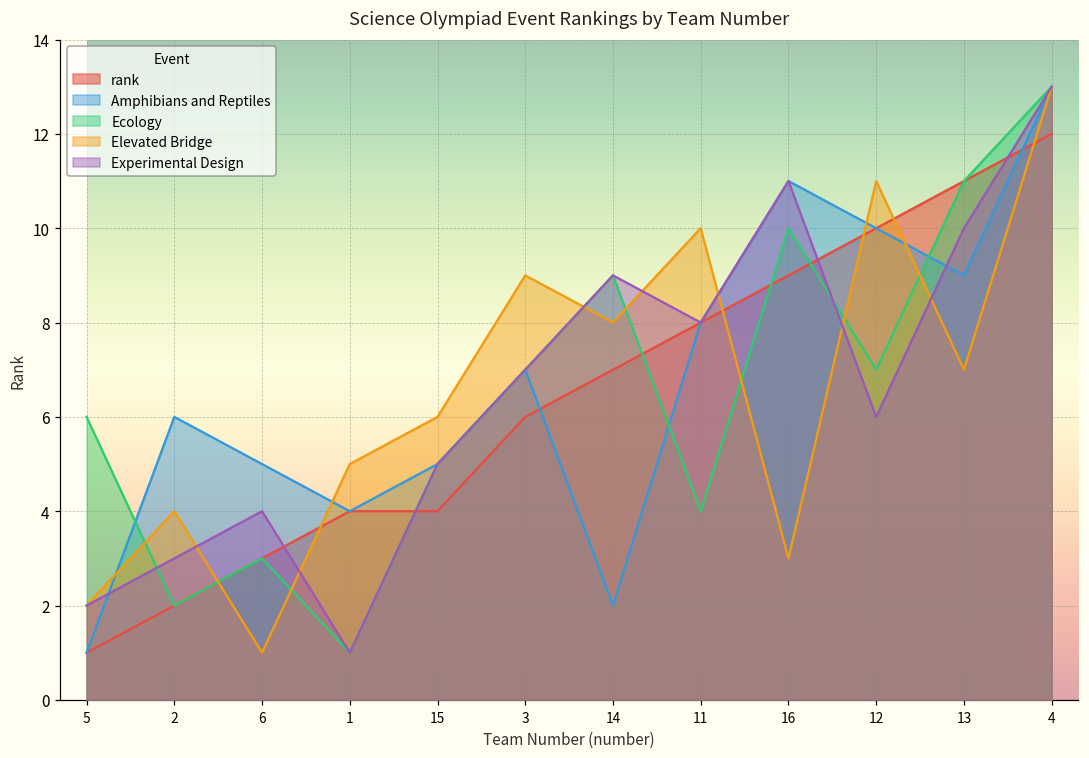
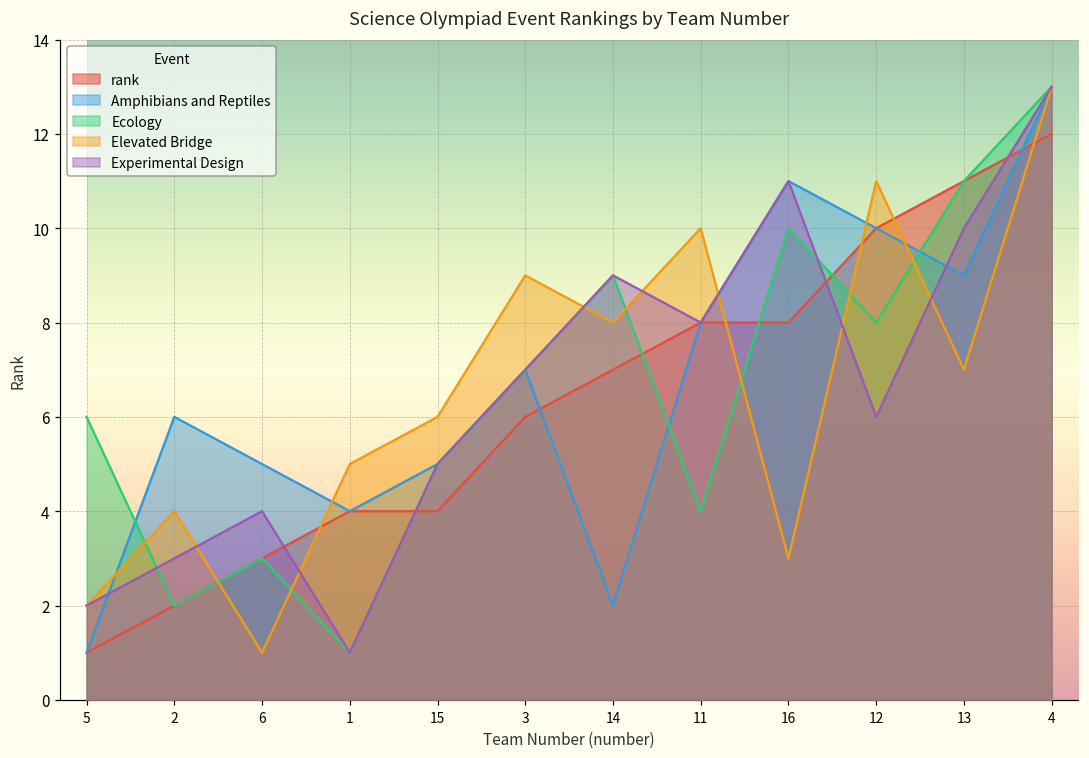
rank, 16: 9 -> 8
Ecology, 12: 7 -> 8
